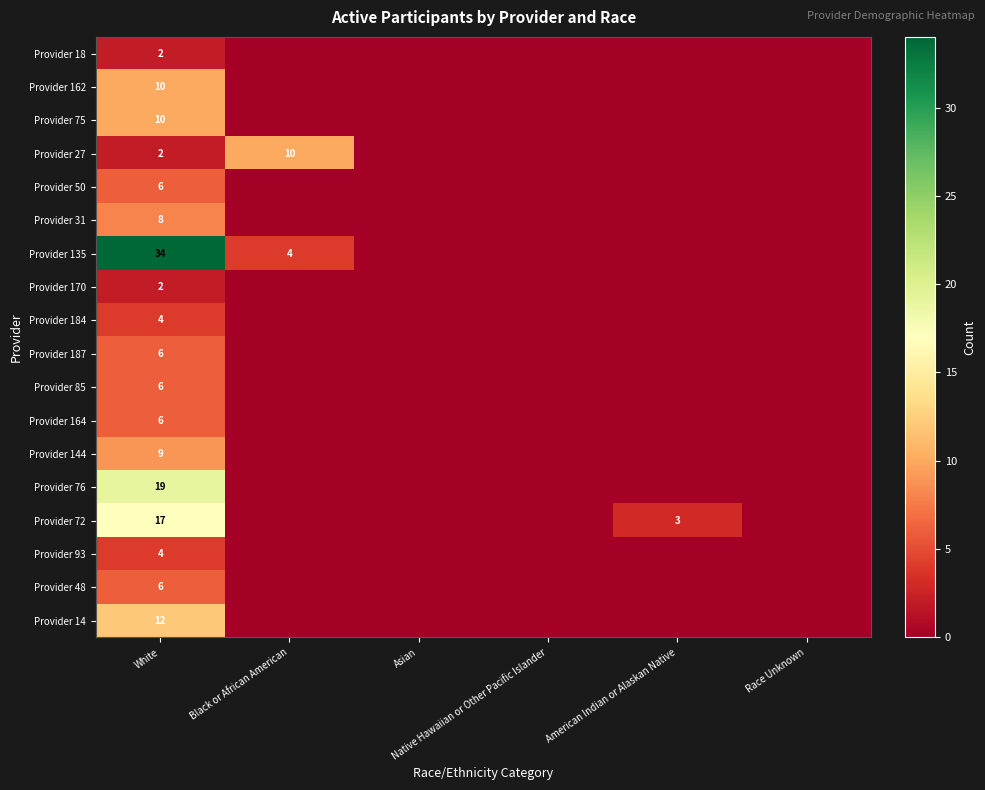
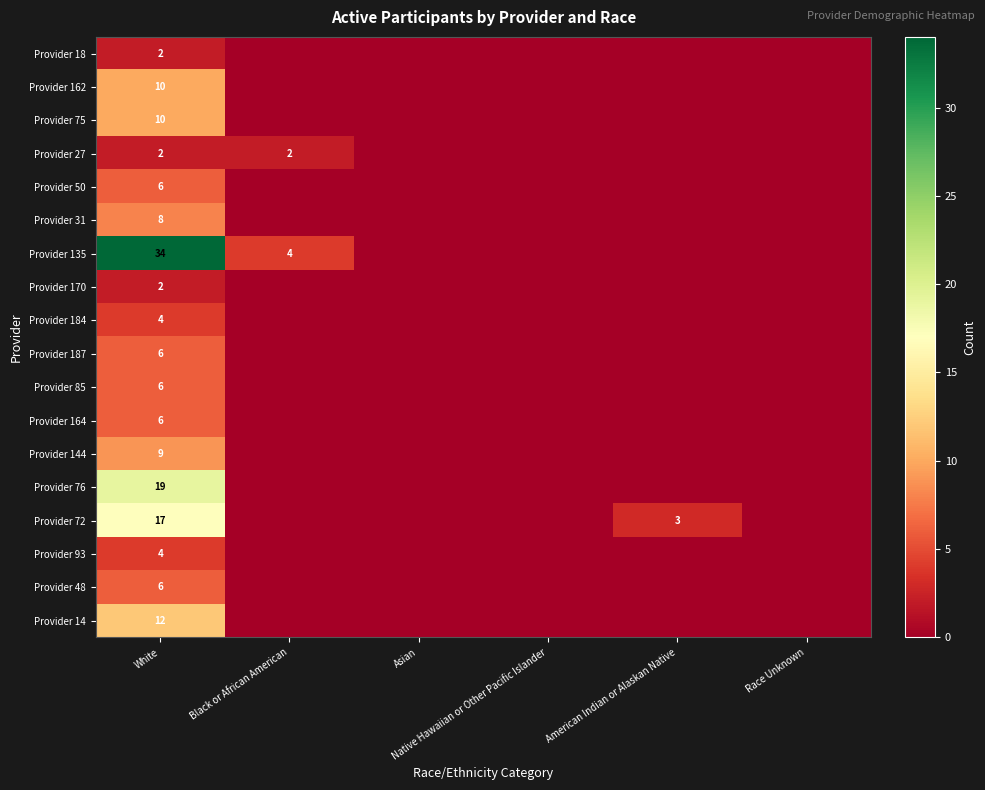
Provider 27, Black or African American: 10 -> 2
